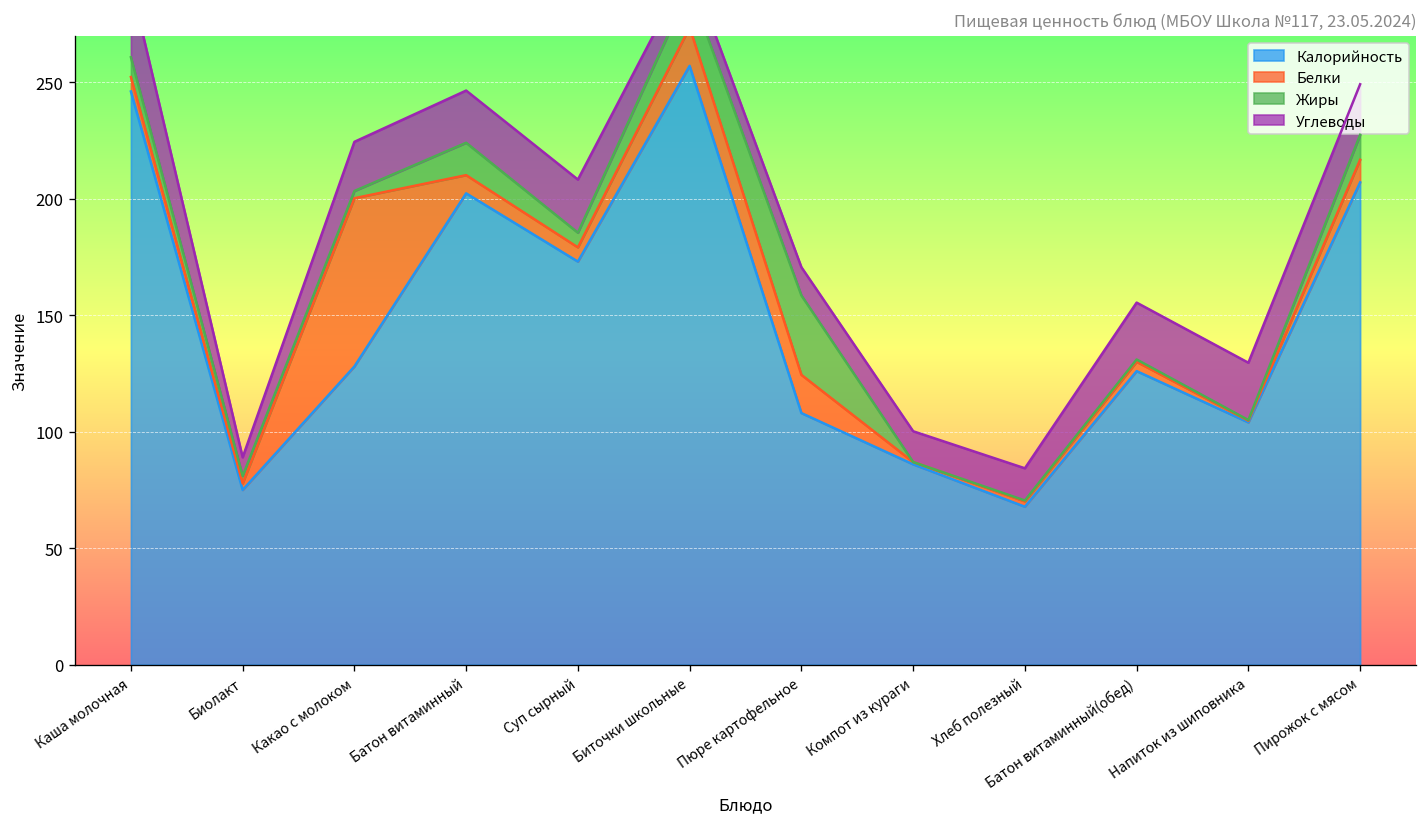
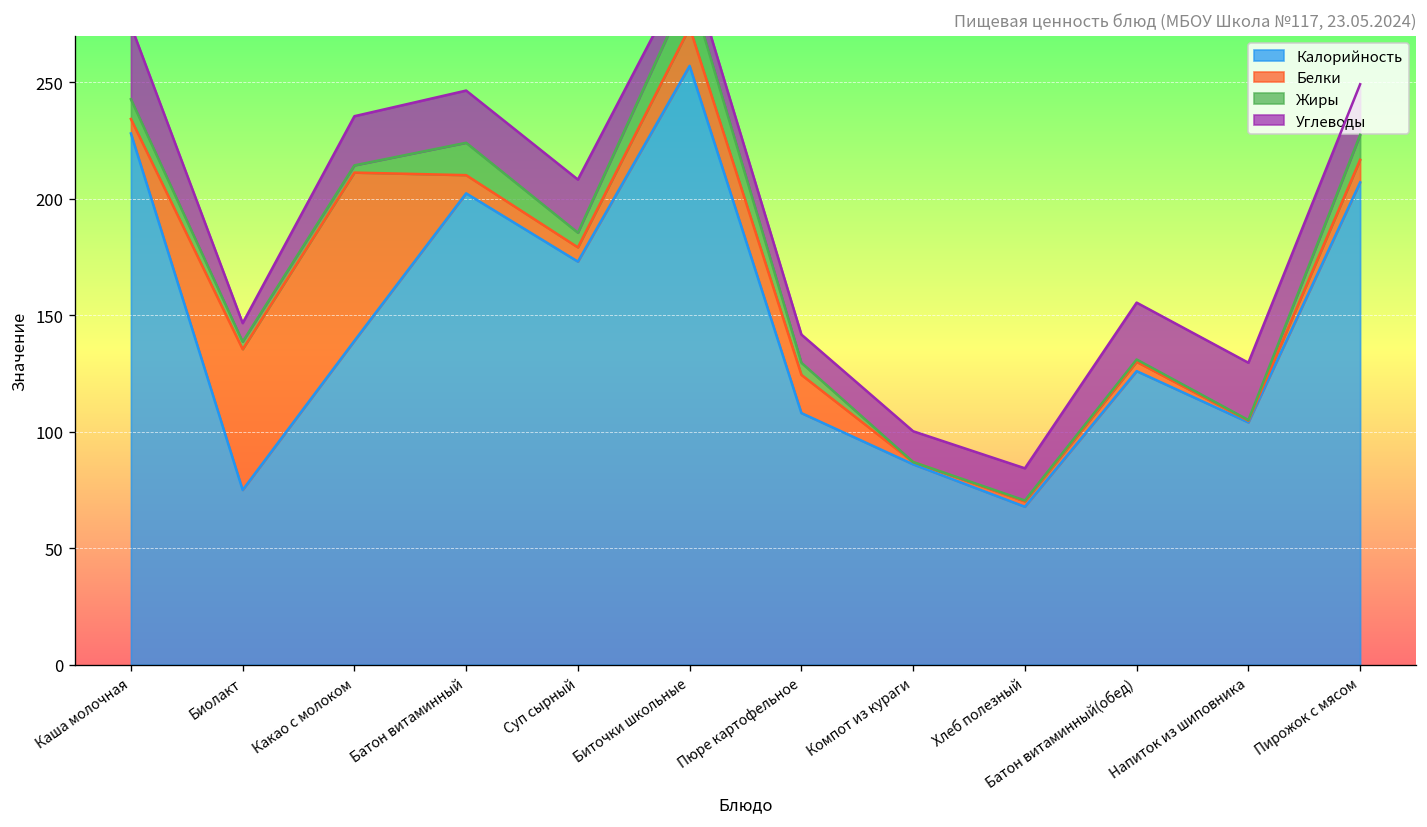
Калорийность, Каша молочная: 246 -> 228
Белки, Биолакт: 3 -> 60
Калорийность, Какао с молоком: 128 -> 139
Жиры, Пюре картофельное: 34 -> 5
